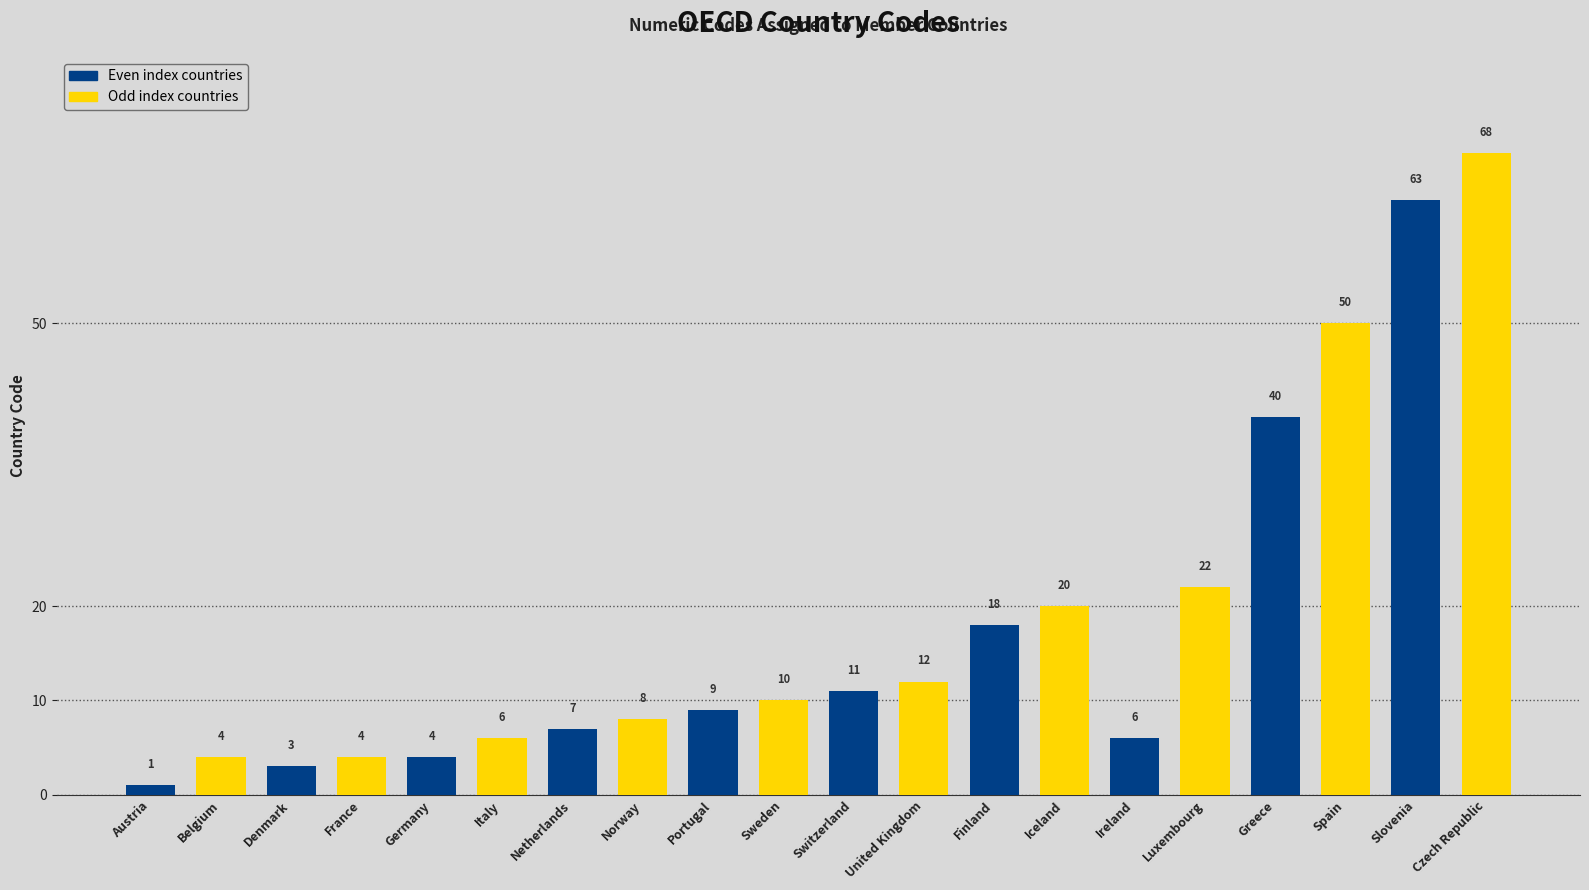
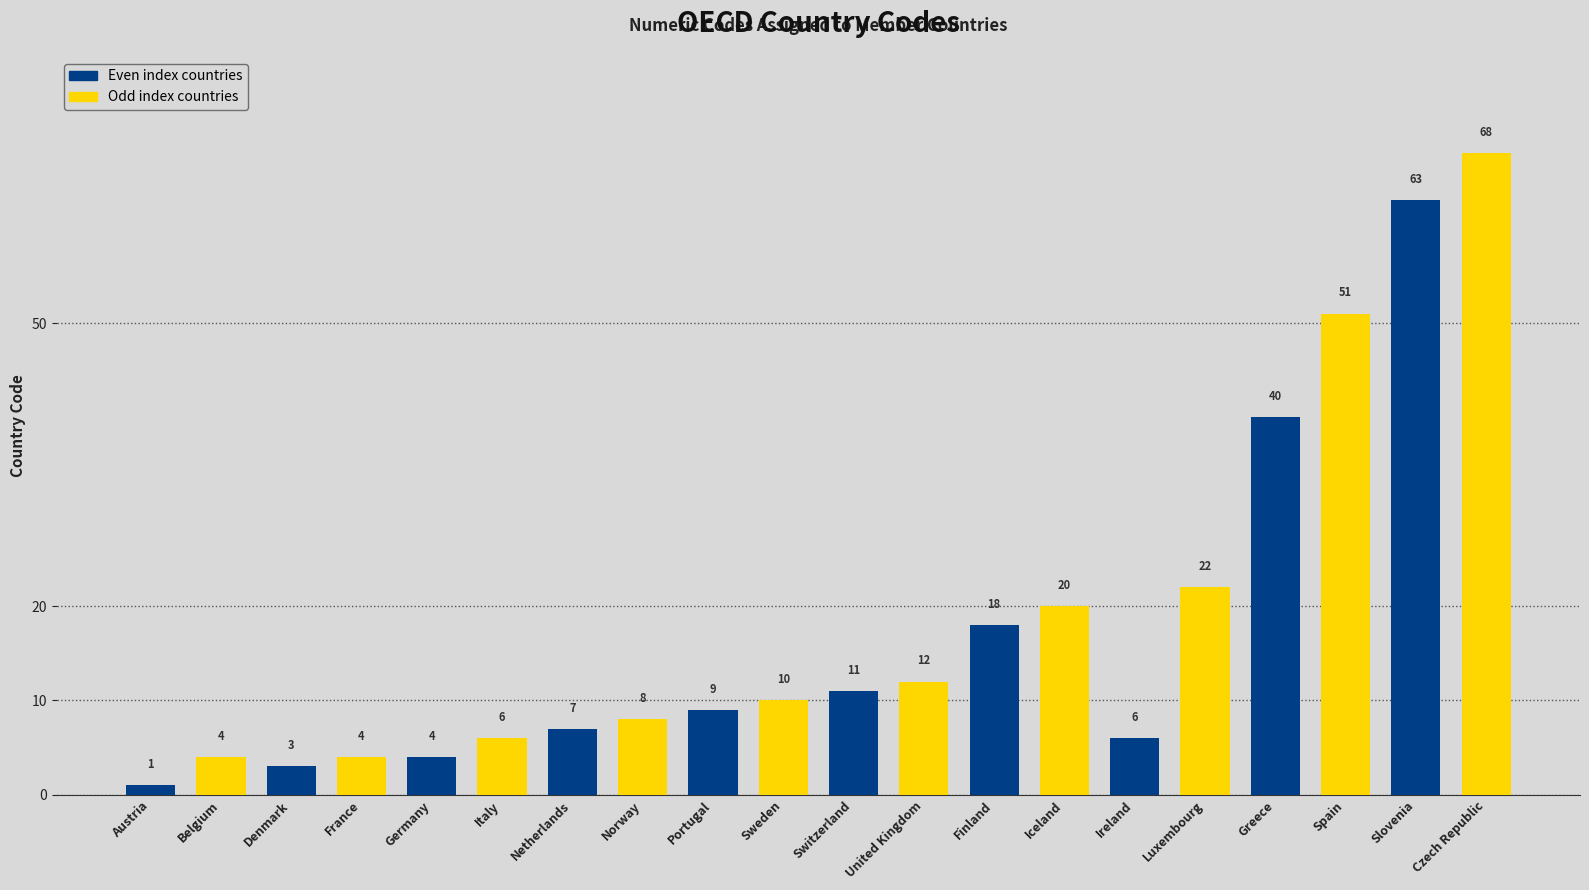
Spain: 50 -> 51
